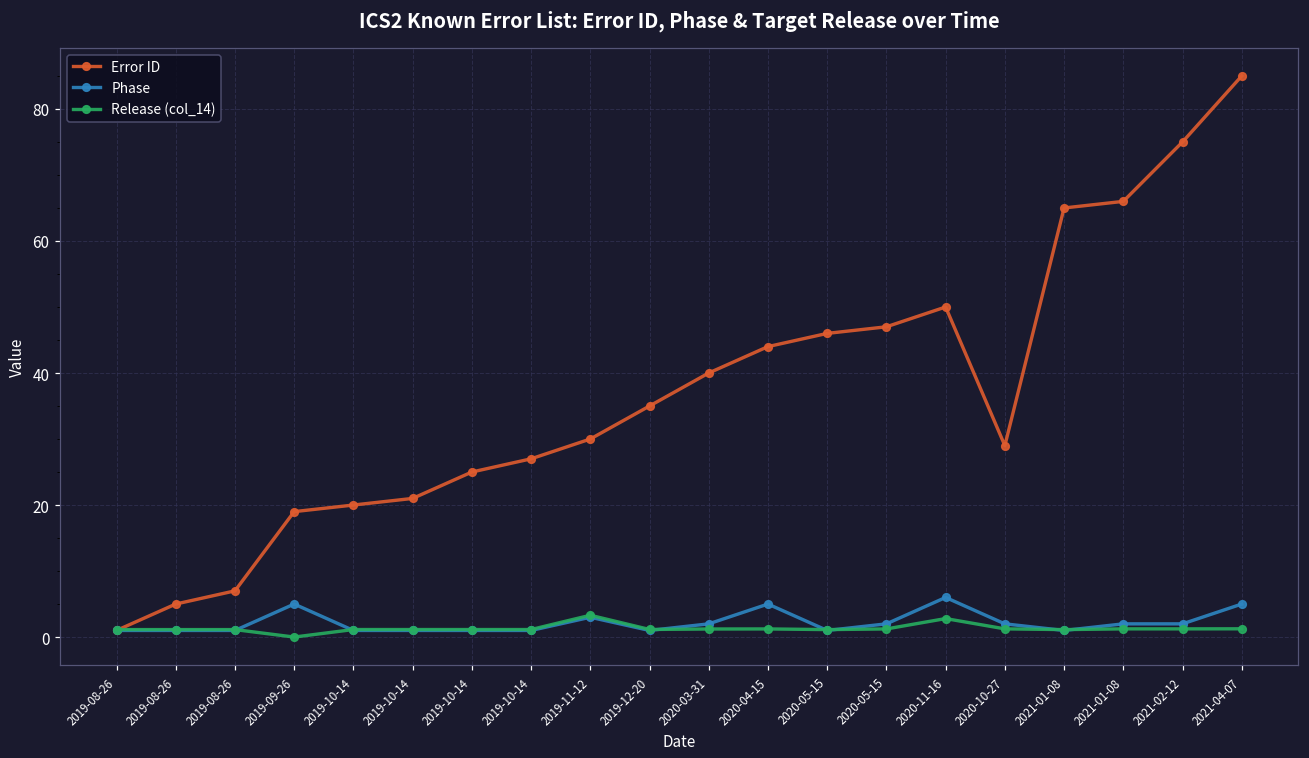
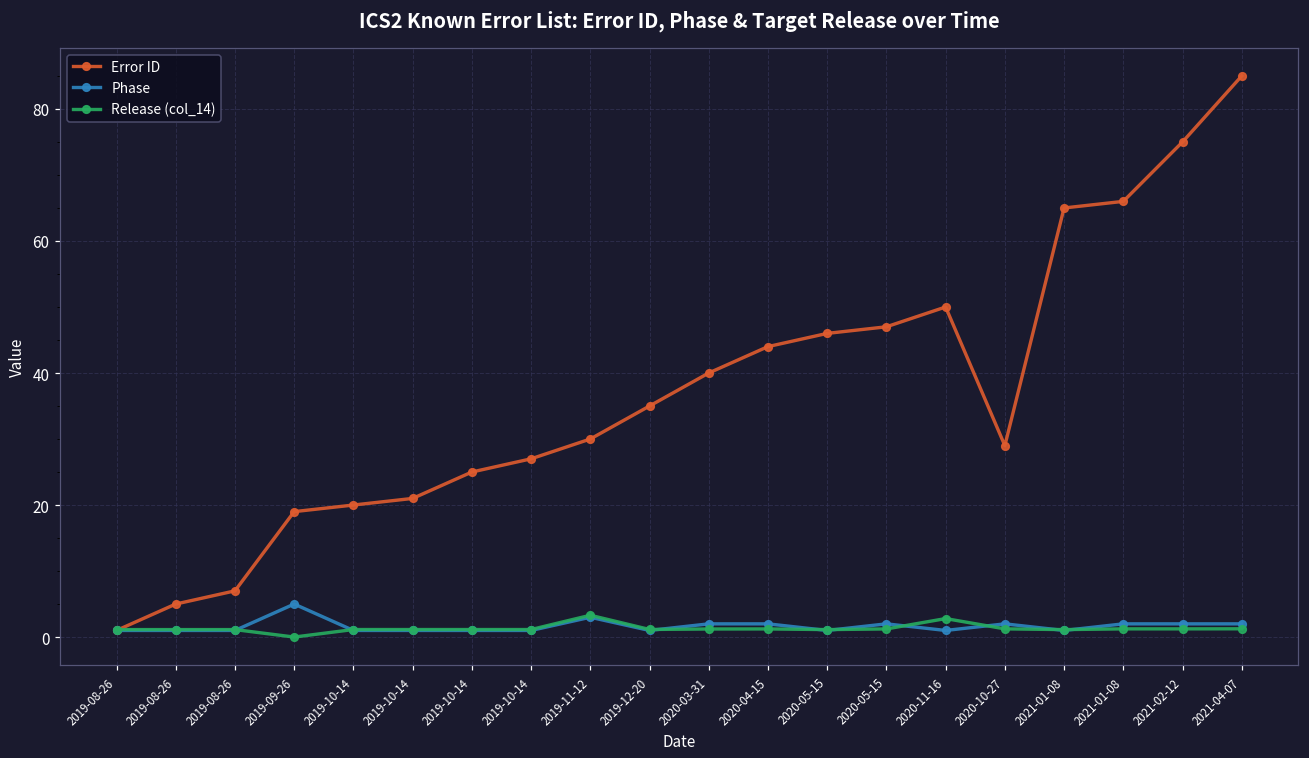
Phase, 2020-04-15: 5 -> 2
Phase, 2020-11-16: 6 -> 1
Phase, 2021-04-07: 5 -> 2
